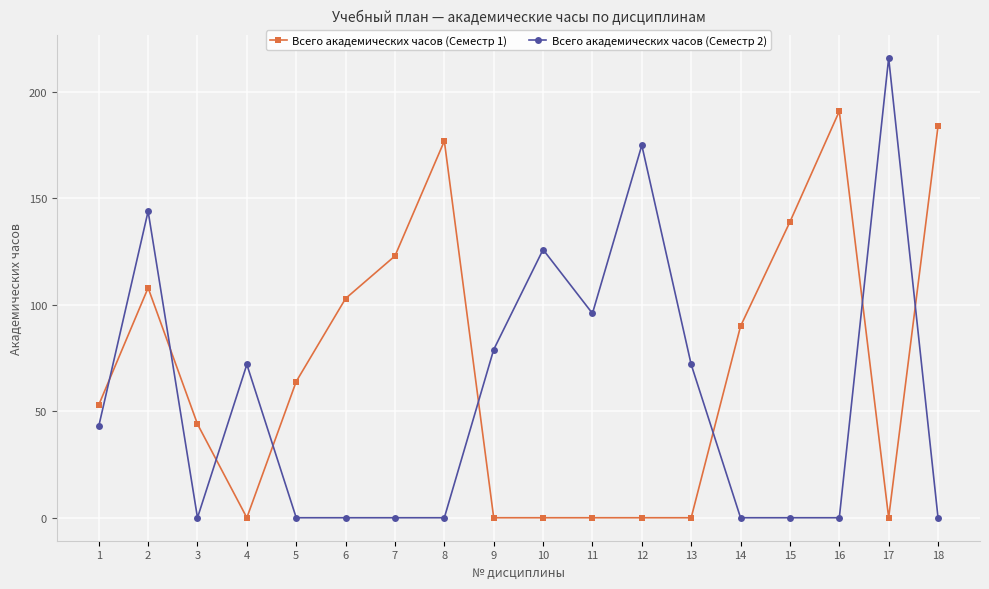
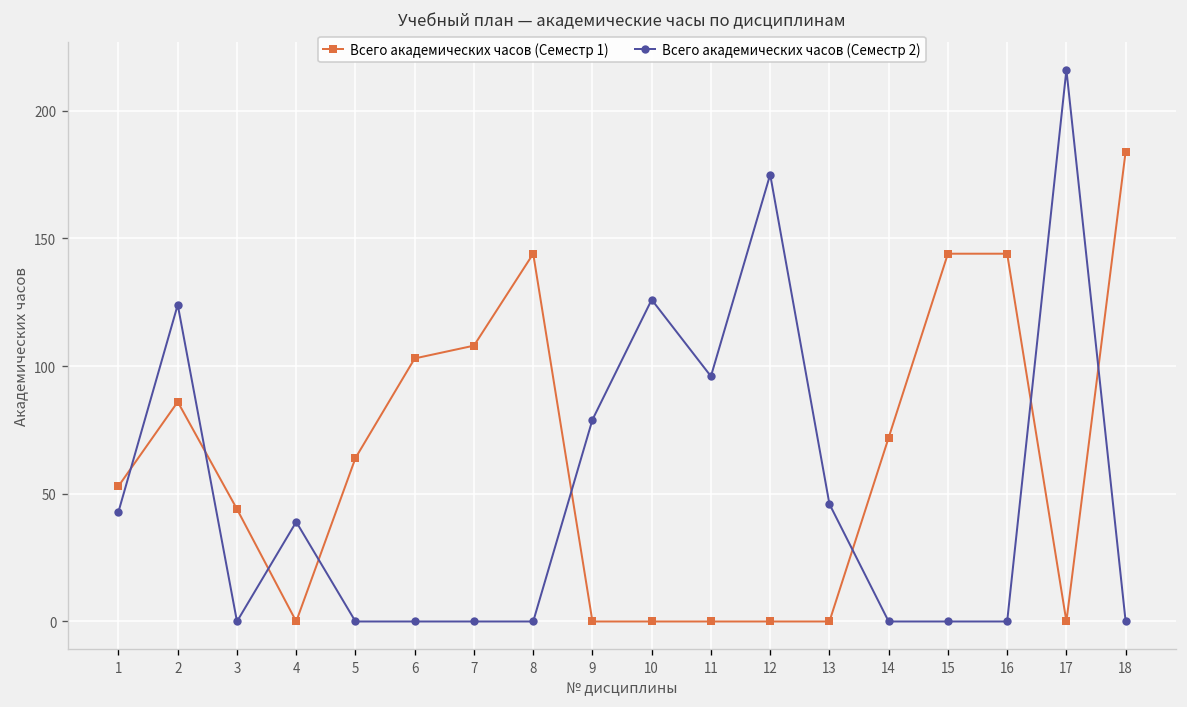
Всего академических часов (Семестр 1), 2: 108 -> 86
Всего академических часов (Семестр 2), 2: 144 -> 124
Всего академических часов (Семестр 2), 4: 72 -> 39
Всего академических часов (Семестр 1), 7: 123 -> 108
Всего академических часов (Семестр 1), 8: 177 -> 144
Всего академических часов (Семестр 2), 13: 72 -> 46
Всего академических часов (Семестр 1), 14: 90 -> 72
Всего академических часов (Семестр 1), 15: 139 -> 144
Всего академических часов (Семестр 1), 16: 191 -> 144
